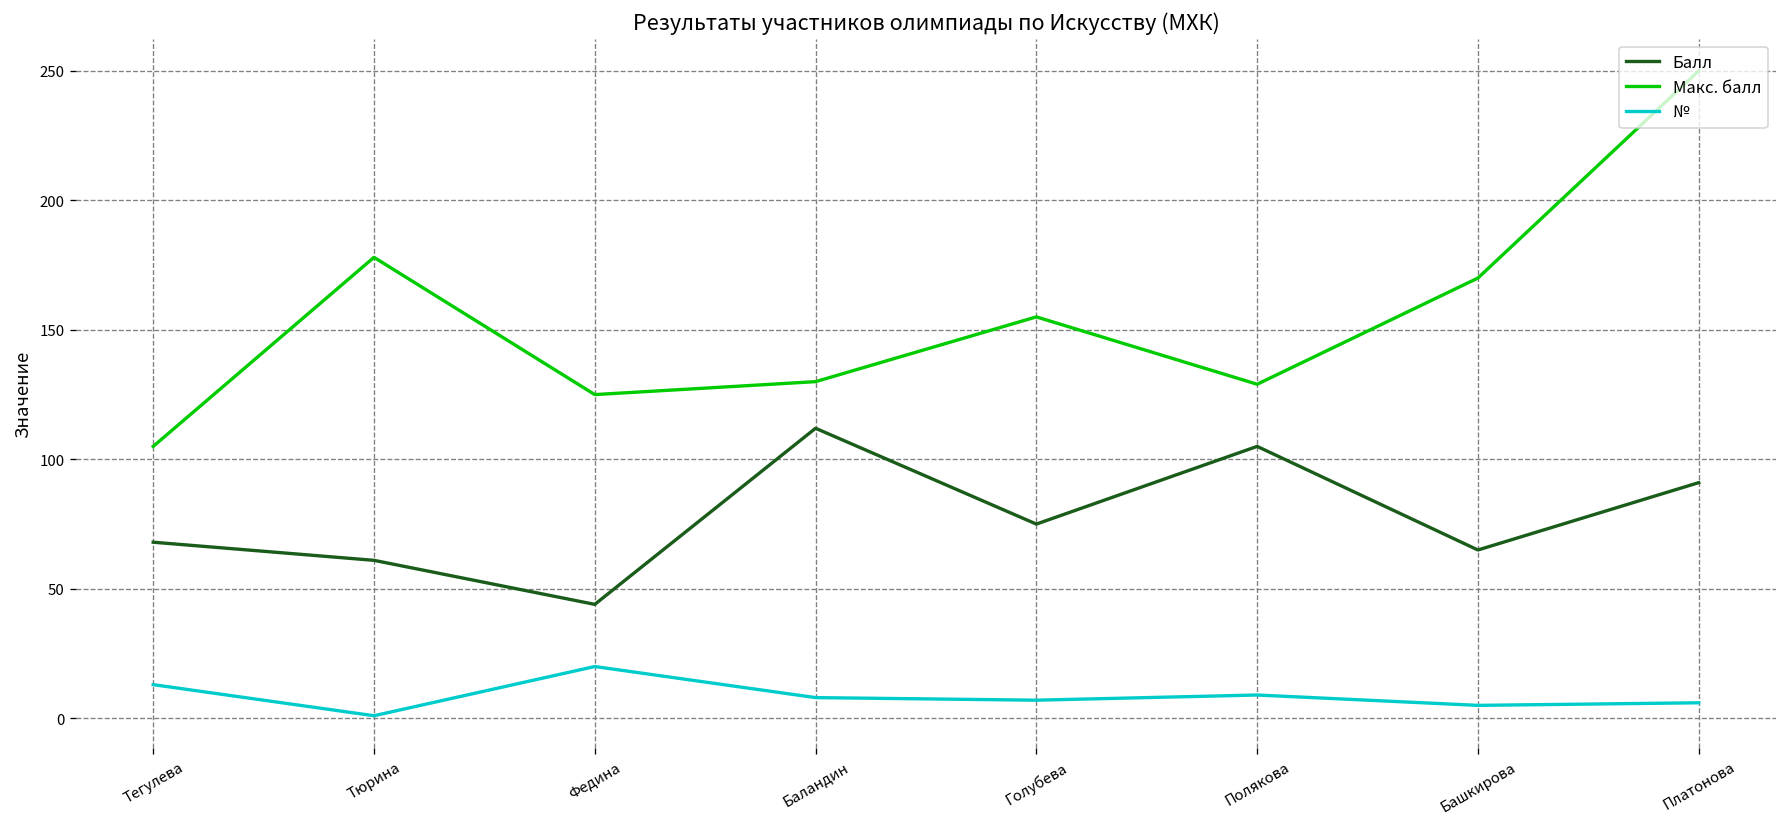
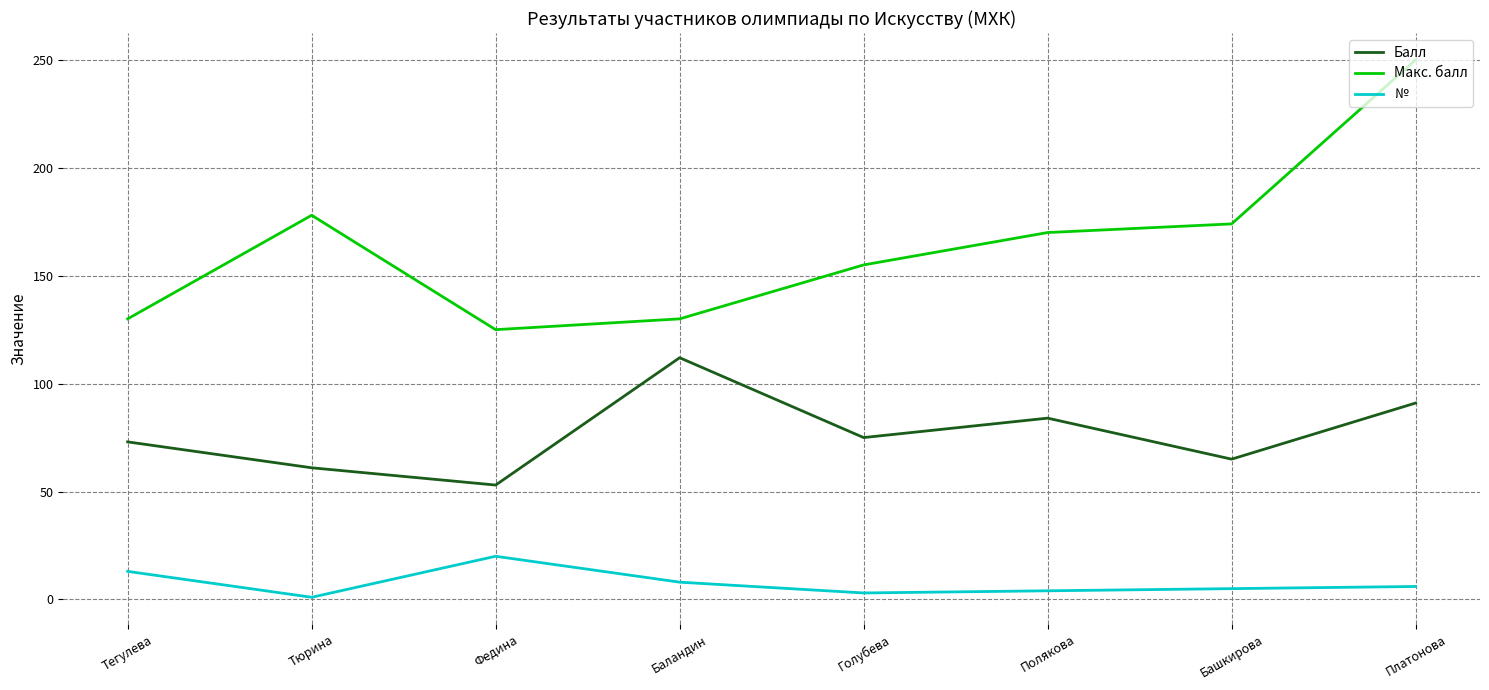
Балл, Тегулева: 68 -> 73
Макс. балл, Тегулева: 105 -> 130
Балл, Федина: 44 -> 53
№, Голубева: 7 -> 3
Балл, Полякова: 105 -> 84
Макс. балл, Полякова: 129 -> 170
№, Полякова: 9 -> 4
Макс. балл, Башкирова: 170 -> 174
